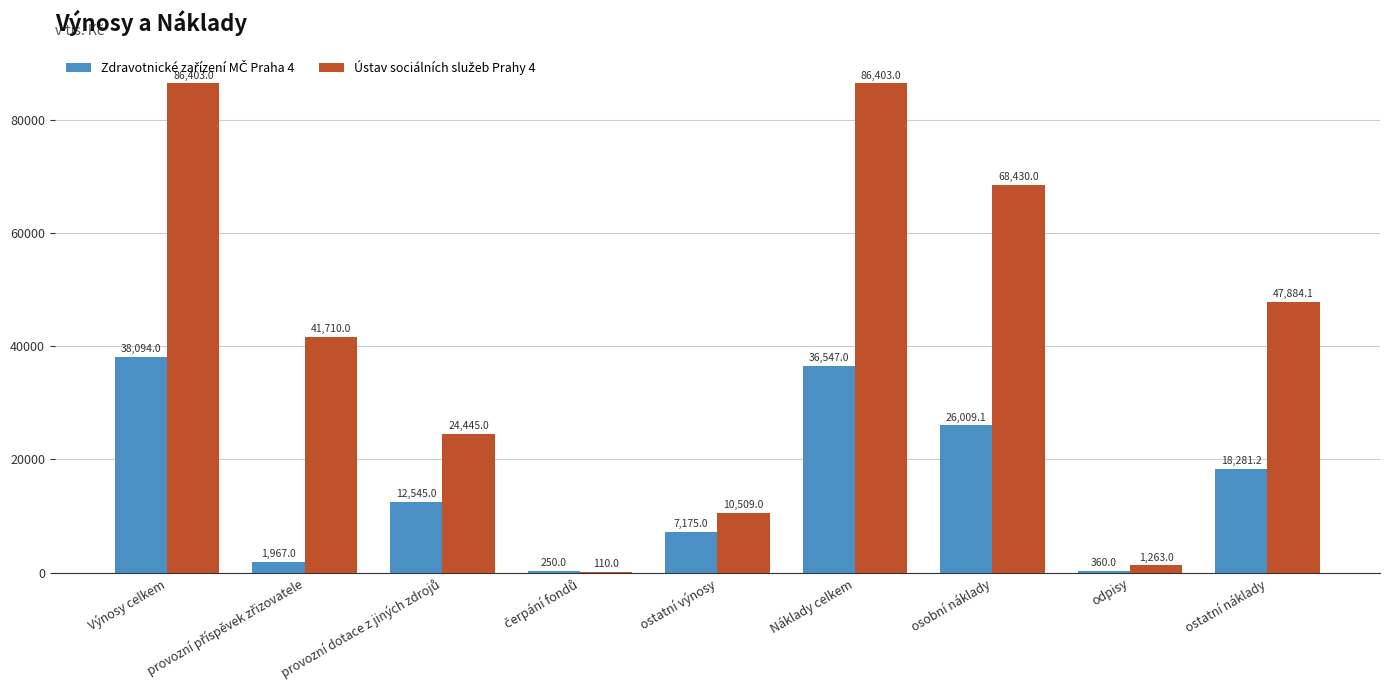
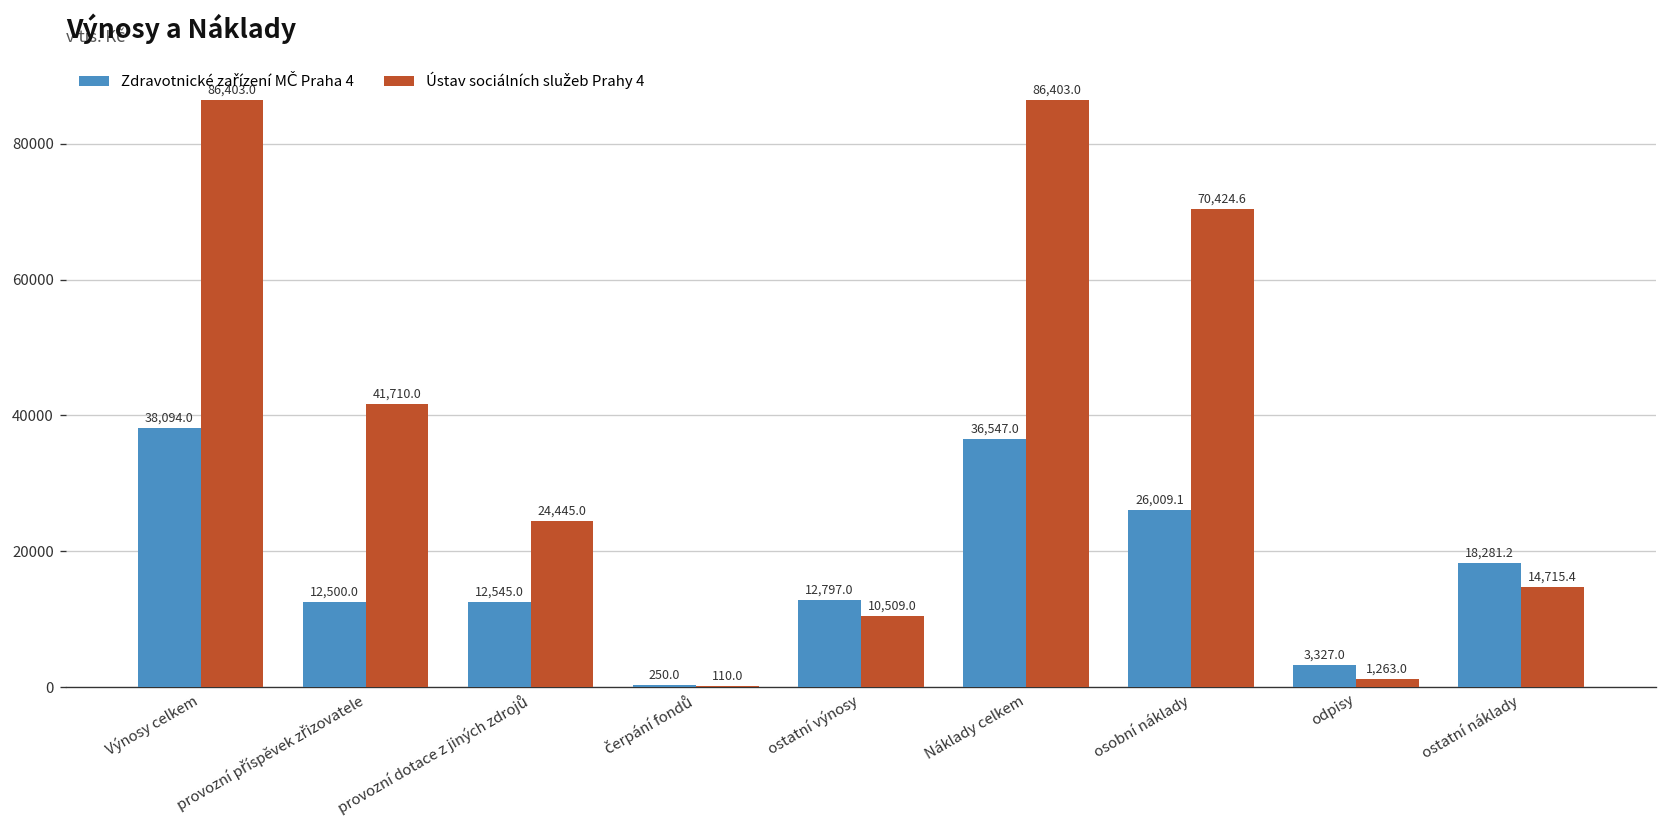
Zdravotnické zařízení MČ Praha 4, provozní příspěvek zřizovatele: 1,967.0 -> 12,500.0
Zdravotnické zařízení MČ Praha 4, ostatní výnosy: 7,175.0 -> 12,797.0
Ústav sociálních služeb Prahy 4, osobní náklady: 68,430.0 -> 70,424.6
Zdravotnické zařízení MČ Praha 4, odpisy: 360.0 -> 3,327.0
Ústav sociálních služeb Prahy 4, ostatní náklady: 47,884.1 -> 14,715.4
